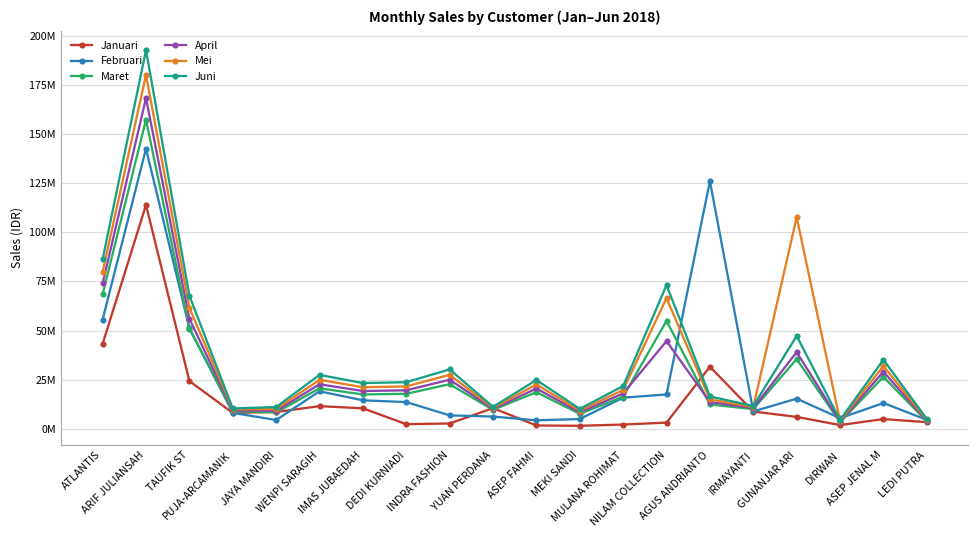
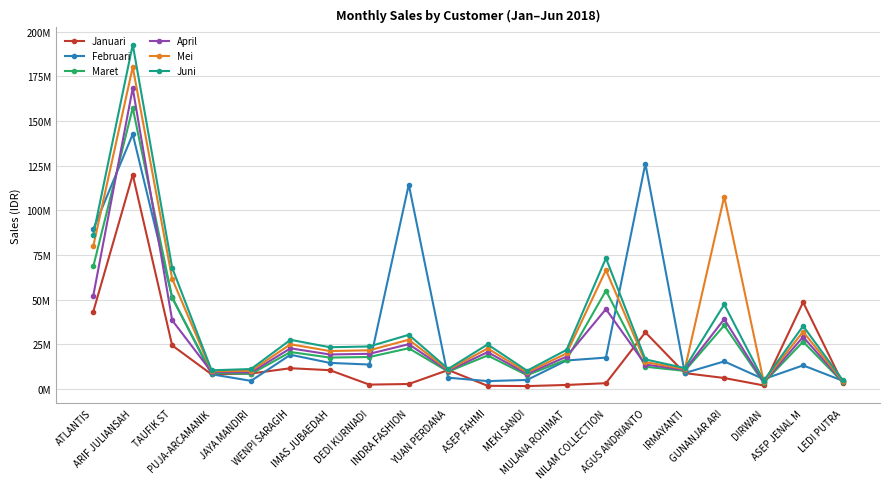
Februari, ATLANTIS: 56000000 -> 89000000
April, ATLANTIS: 74000000 -> 52000000
Januari, ARIF JULIANSAH: 114000000 -> 120000000
April, TAUFIK ST: 56000000 -> 38000000
Februari, INDRA FASHION: 7000000 -> 114000000
Januari, ASEP JENAL M: 5000000 -> 48000000
